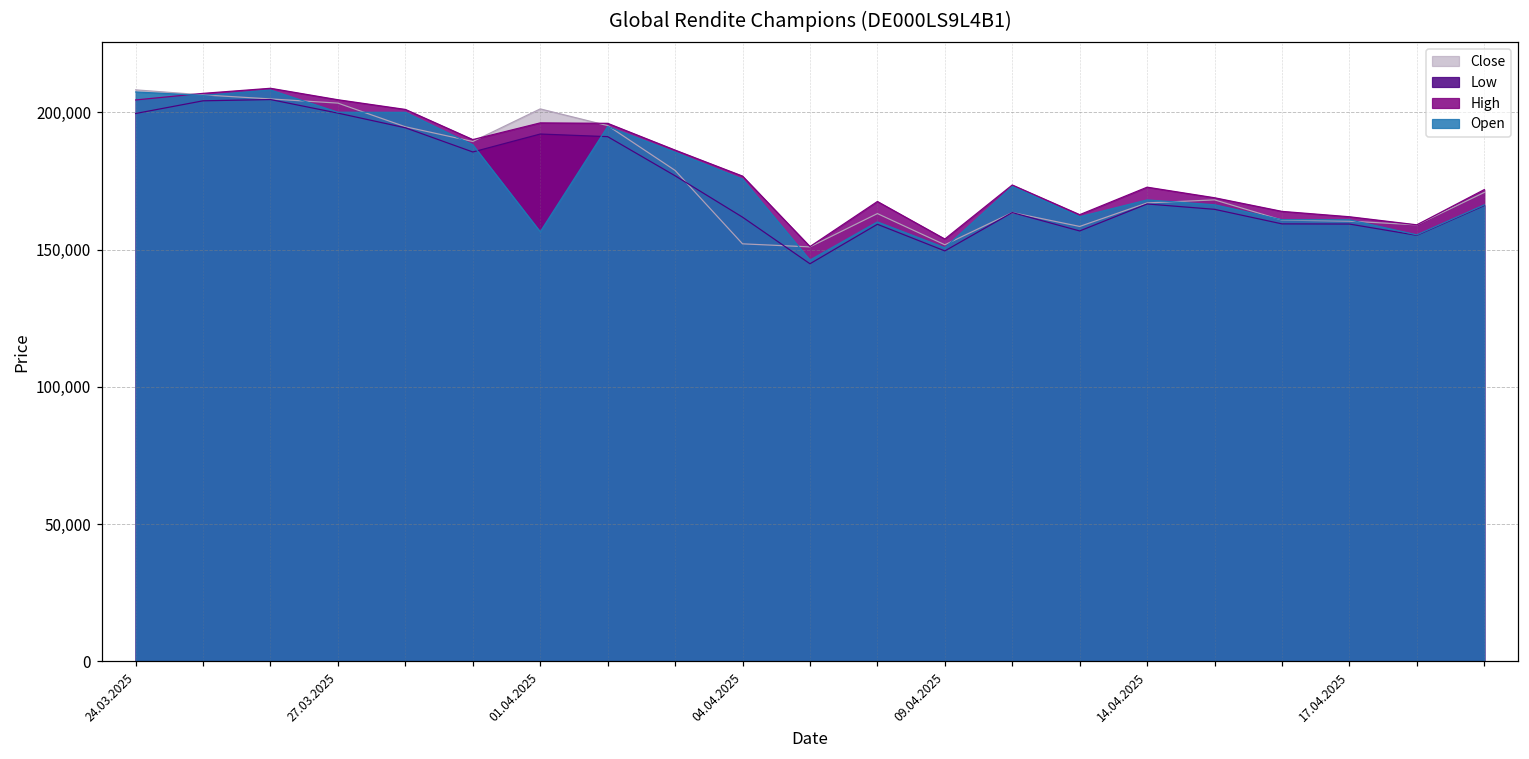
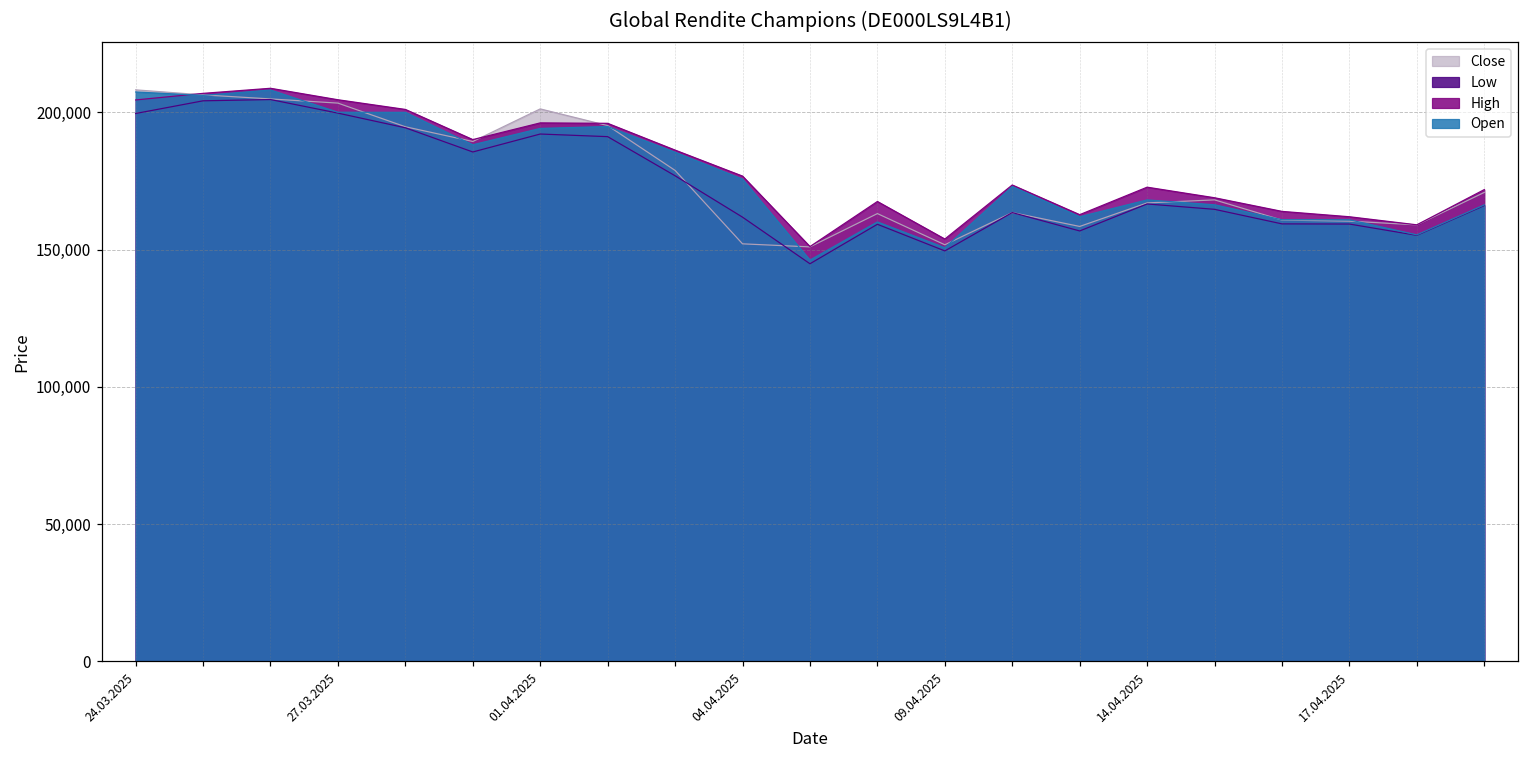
Open, 01.04.2025: 157,000 -> 194,000
